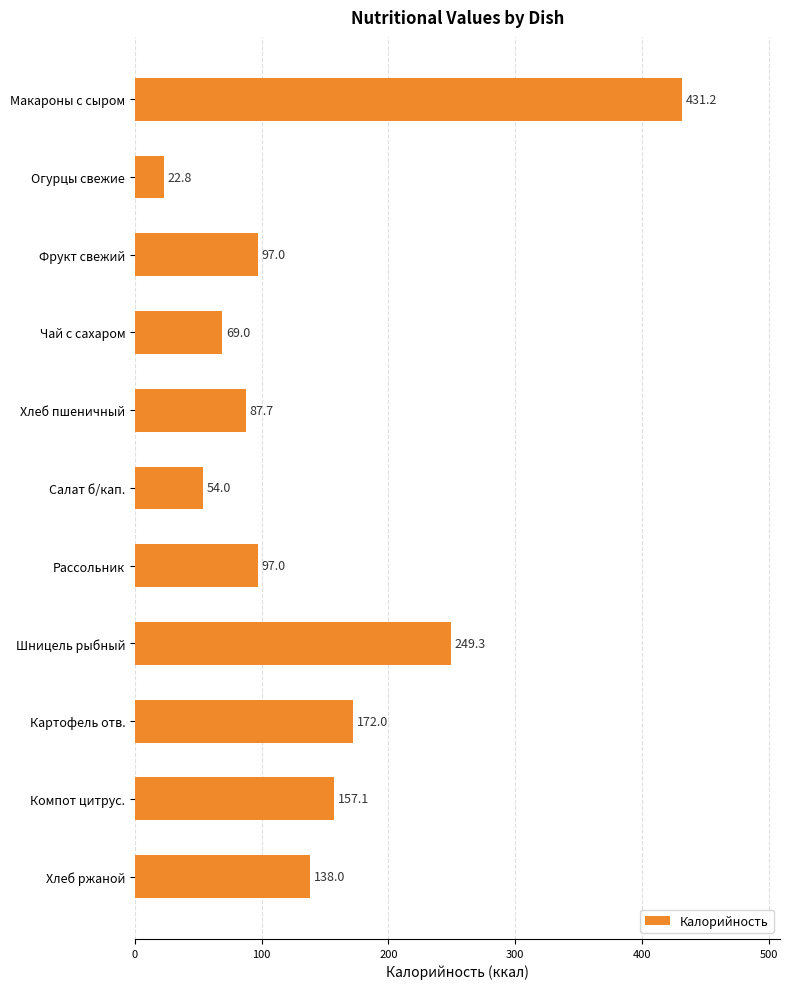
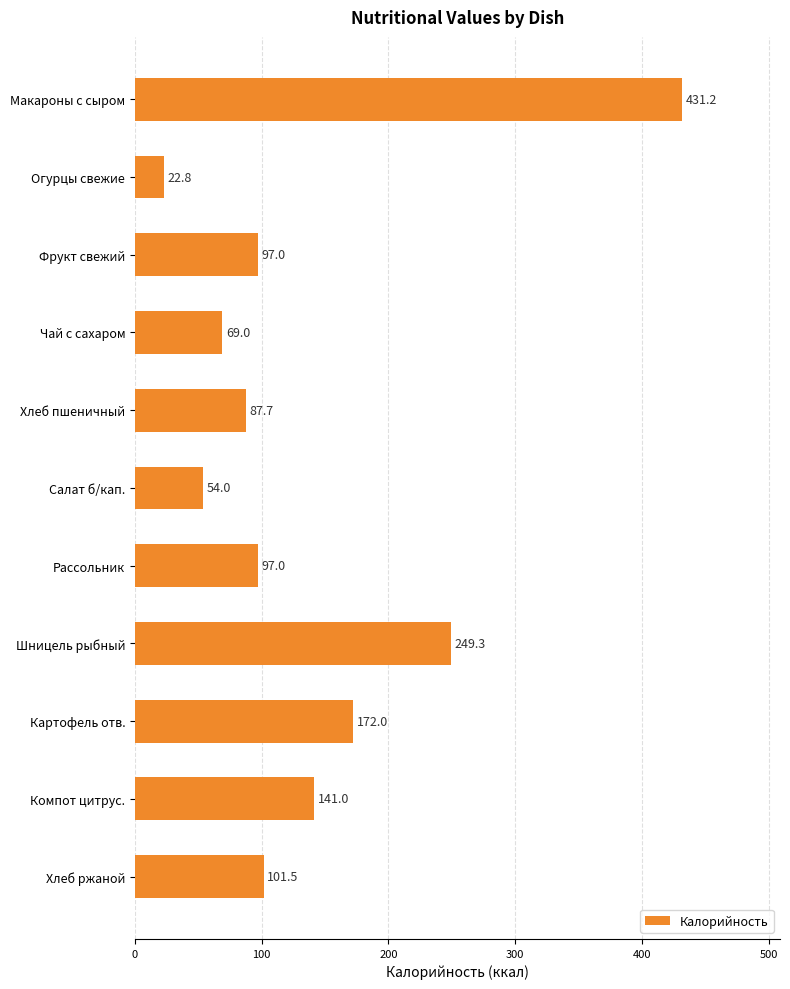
Компот цитрус.: 157.1 -> 141.0
Хлеб ржаной: 138.0 -> 101.5
